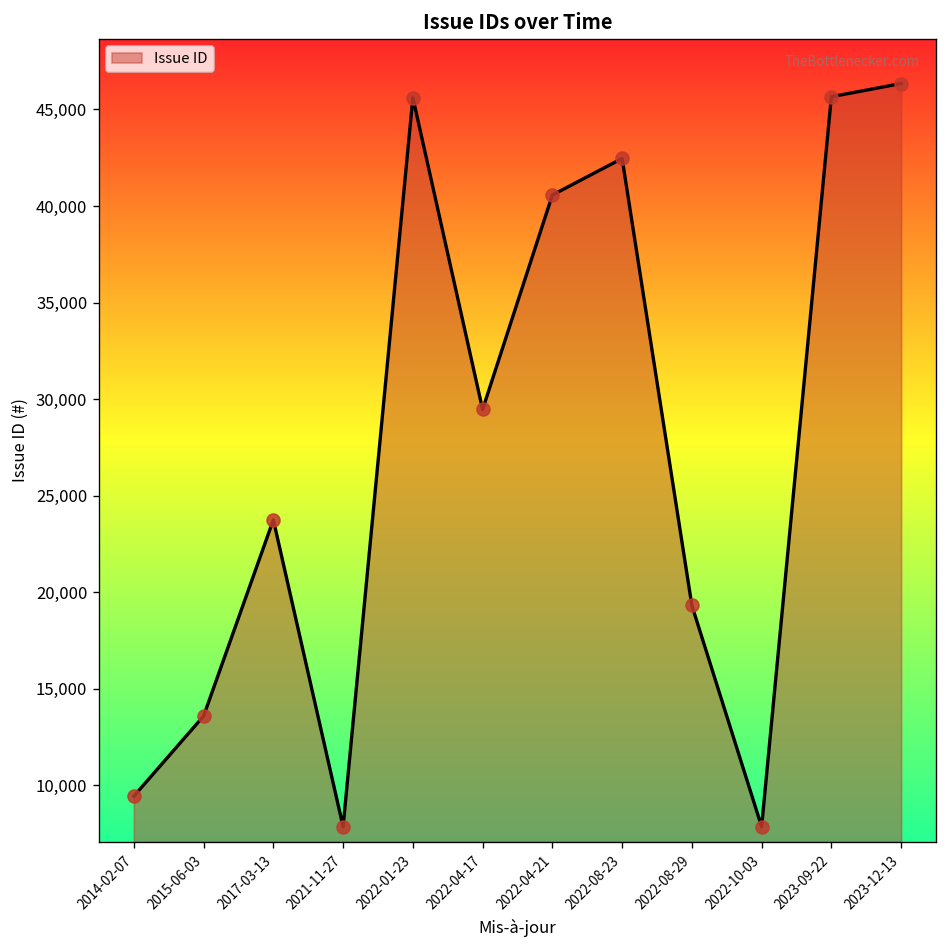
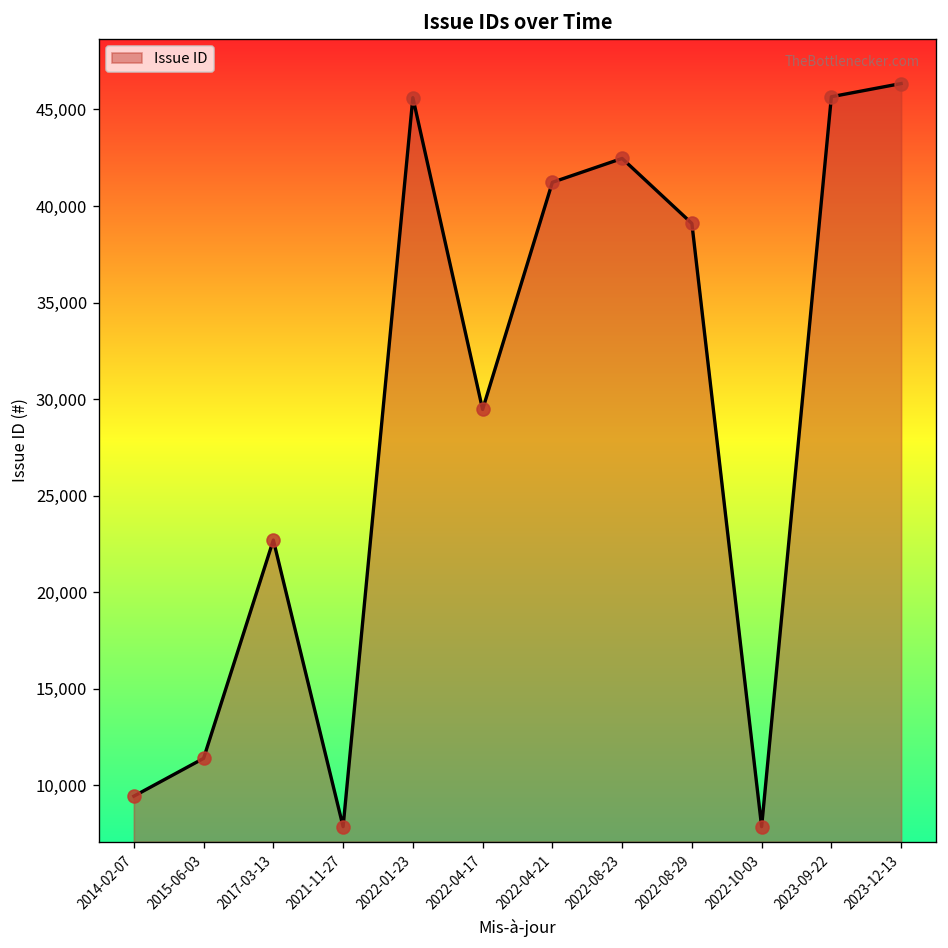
2015-06-03: 13,600 -> 11,400
2017-03-13: 23,700 -> 22,700
2022-04-21: 40,600 -> 41,200
2022-08-29: 19,300 -> 39,100
